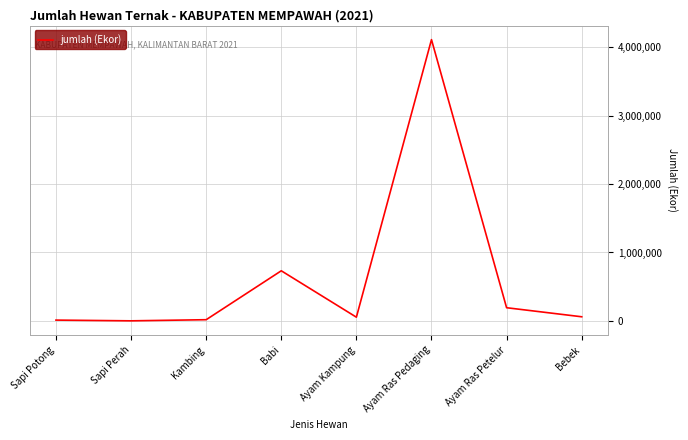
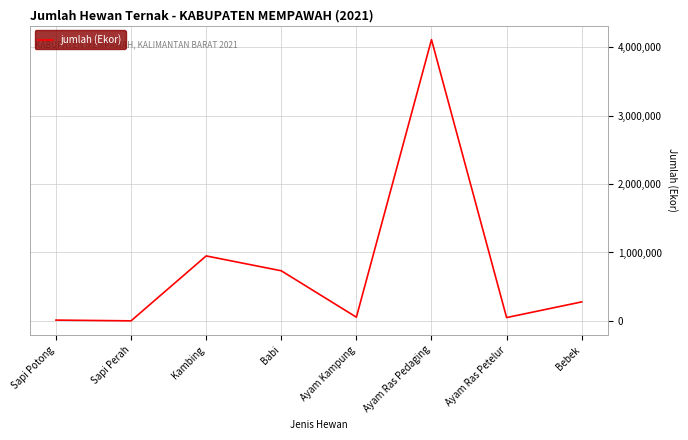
Kambing: 0 -> 900,000
Ayam Ras Petelur: 200,000 -> 0
Bebek: 100,000 -> 300,000
